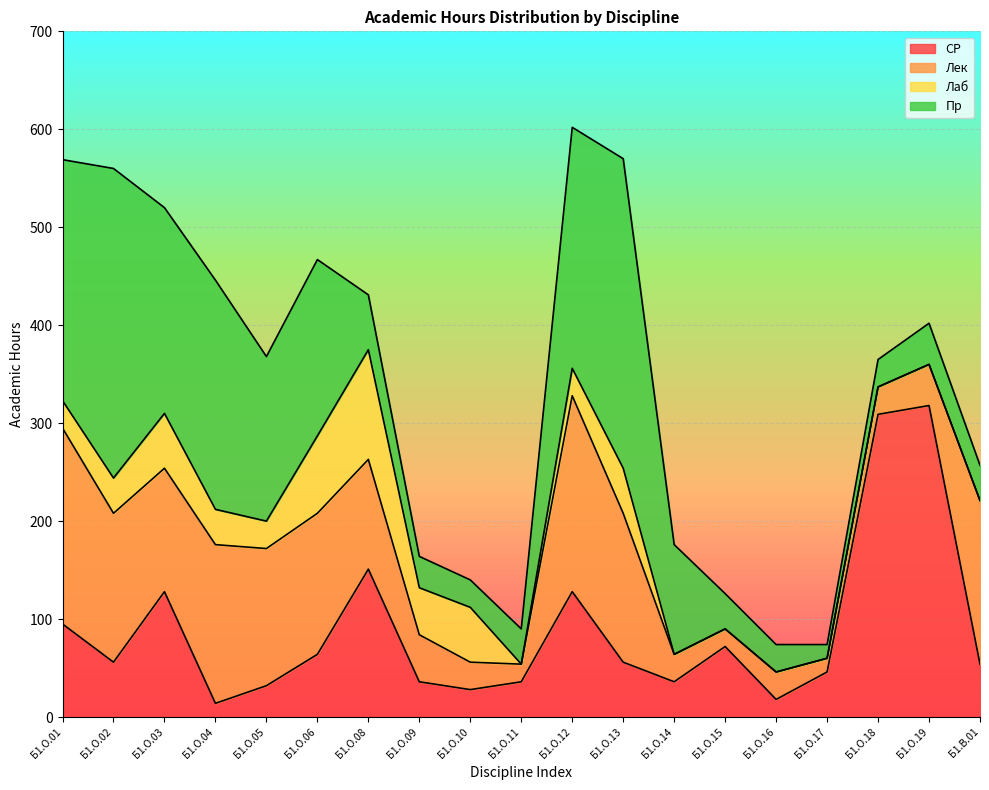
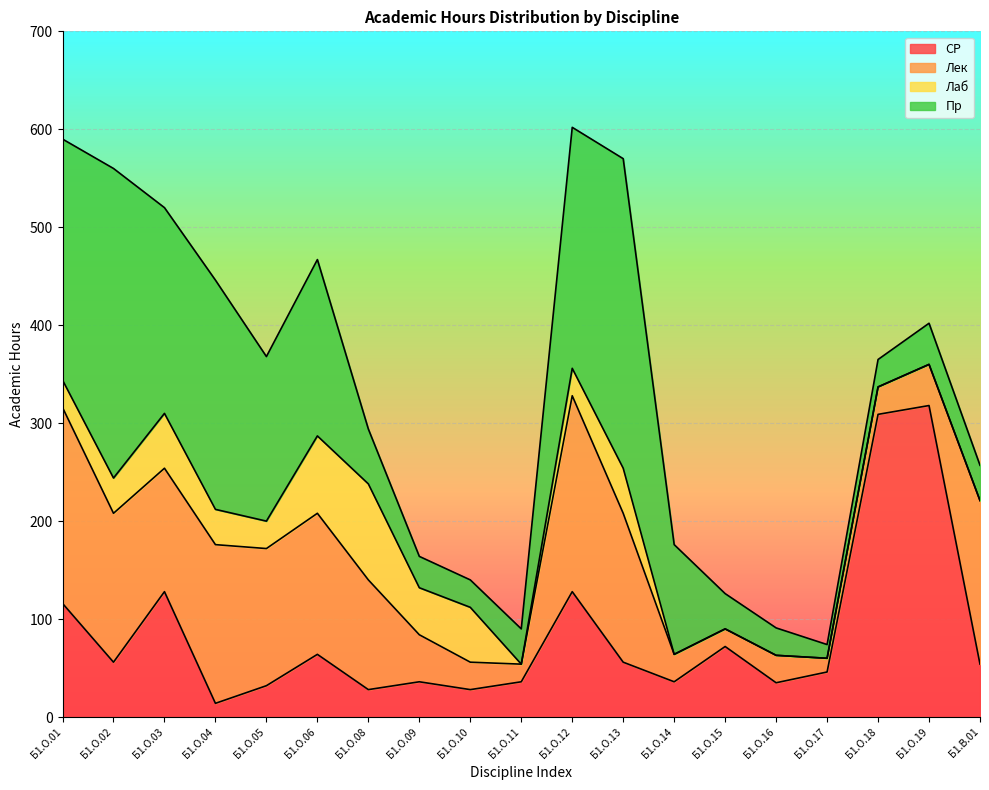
СР, Б1.О.01: 100 -> 120
СР, Б1.О.08: 150 -> 30
Лаб, Б1.О.08: 110 -> 100
СР, Б1.О.16: 20 -> 40
